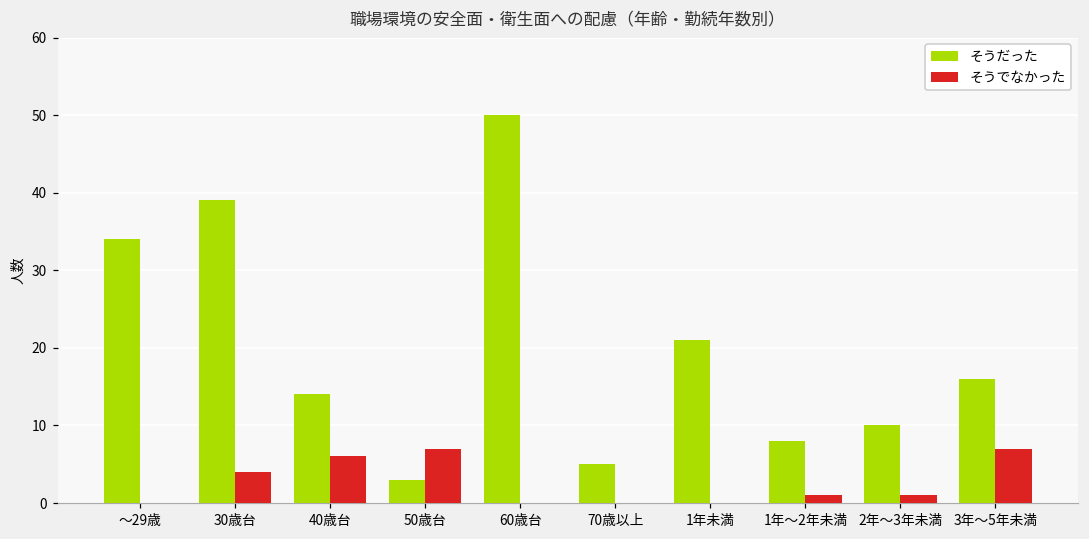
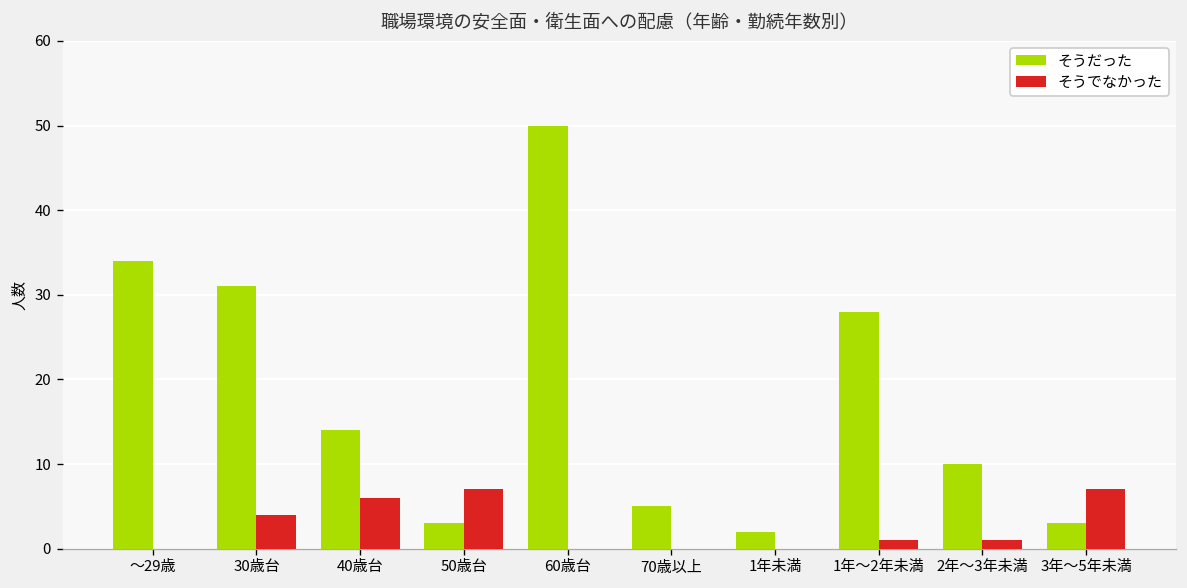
そうだった, 30歳台: 39 -> 31
そうだった, 1年未満: 21 -> 2
そうだった, 1年～2年未満: 8 -> 28
そうだった, 3年～5年未満: 16 -> 3
